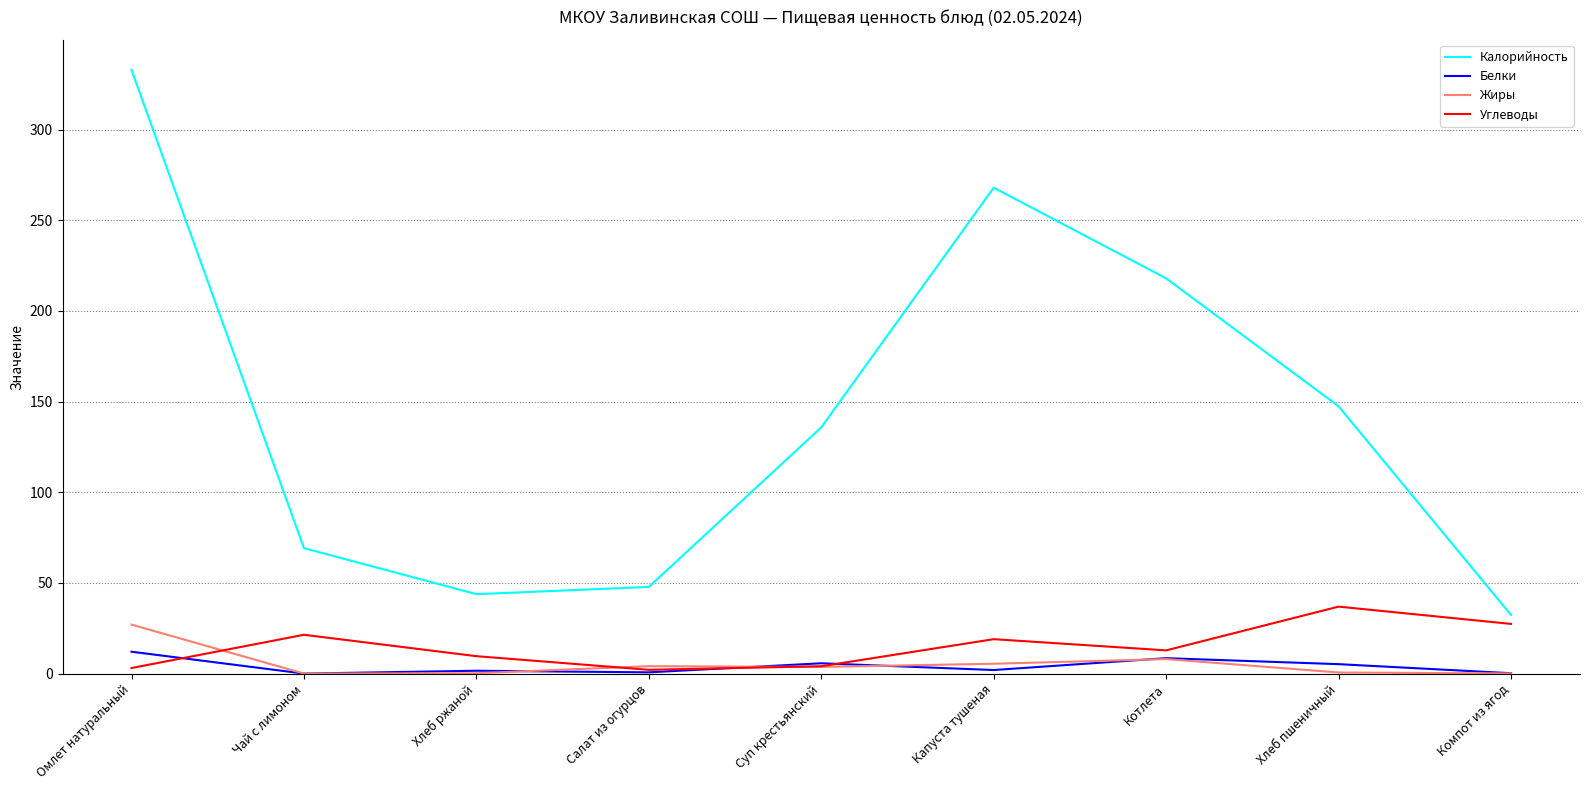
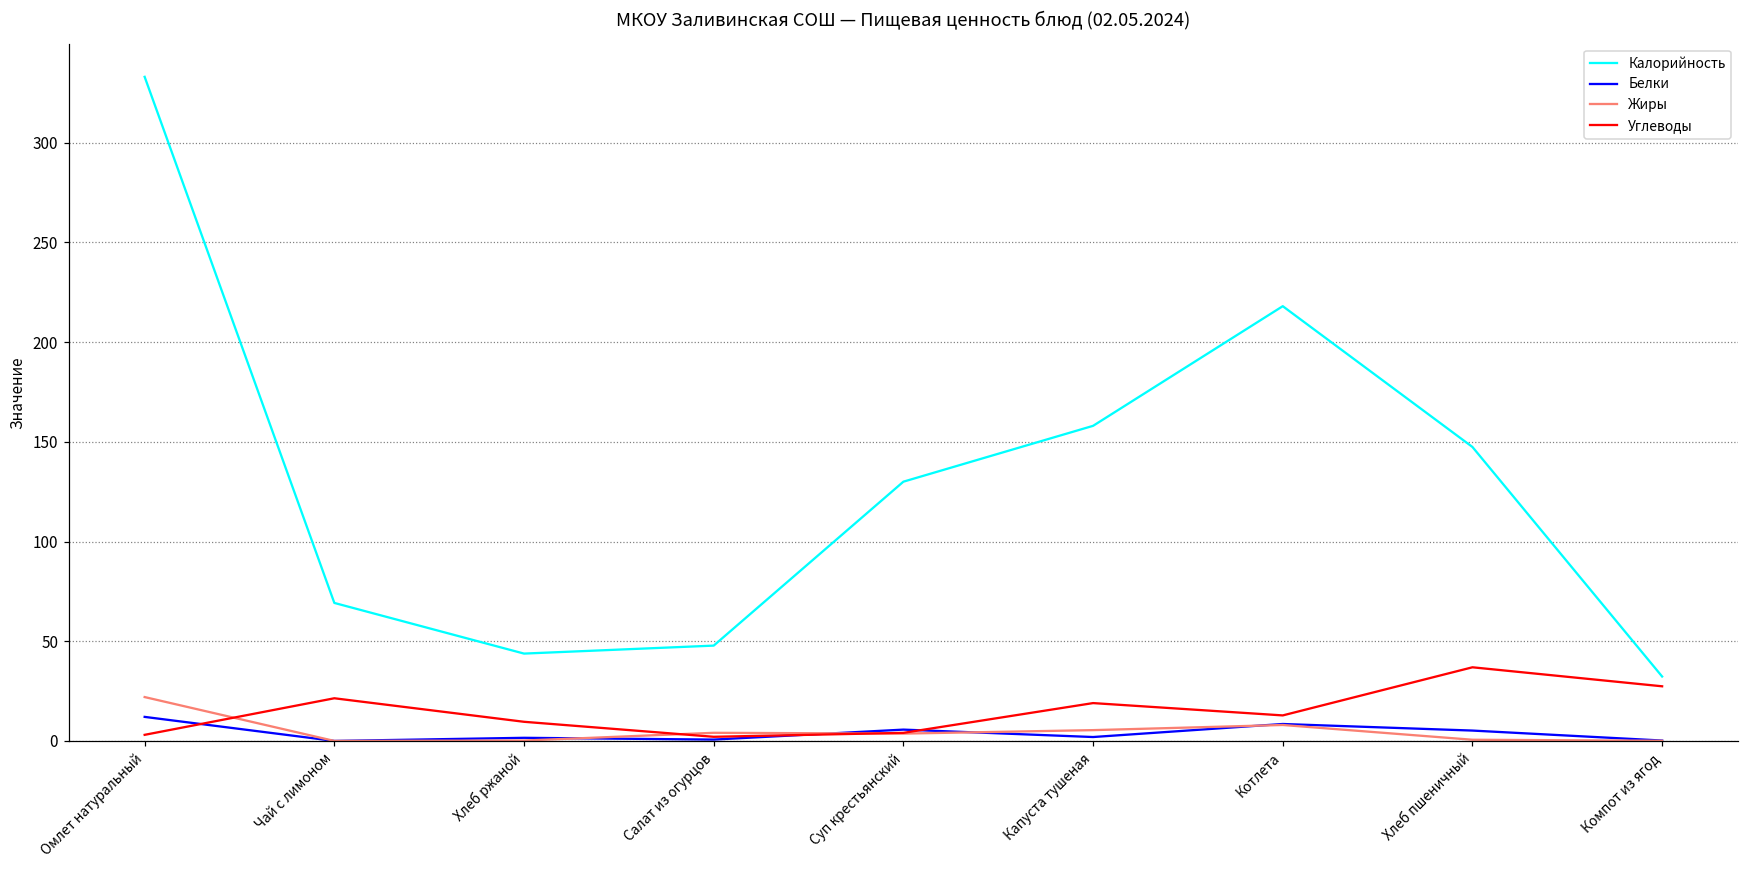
Жиры, Омлет натуральный: 27 -> 22
Калорийность, Суп крестьянский: 136 -> 130
Калорийность, Капуста тушеная: 268 -> 158
